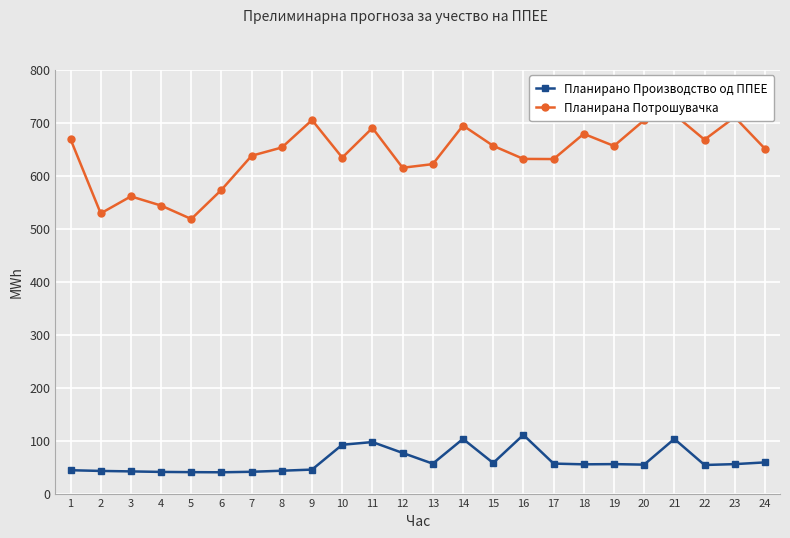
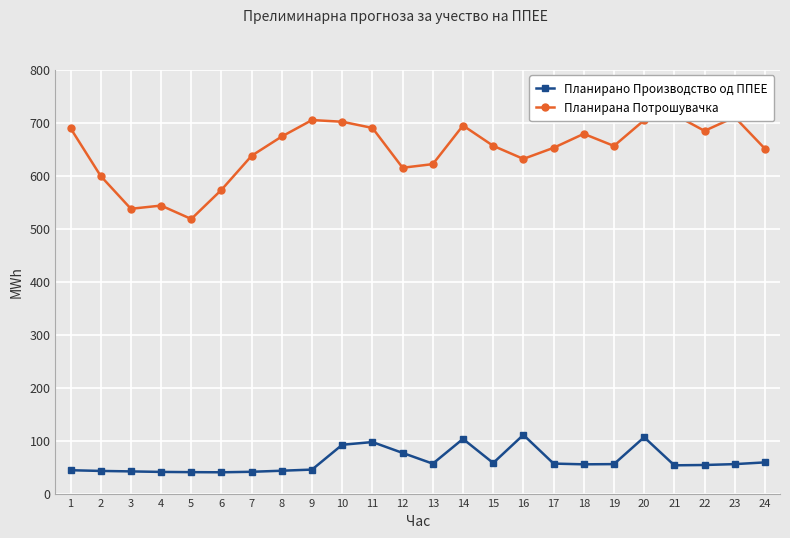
Планирана Потрошувачка, 1: 670 -> 690
Планирана Потрошувачка, 2: 530 -> 600
Планирана Потрошувачка, 3: 560 -> 540
Планирана Потрошувачка, 8: 650 -> 670
Планирана Потрошувачка, 10: 630 -> 700
Планирана Потрошувачка, 17: 630 -> 650
Планирано Производство од ППЕЕ, 20: 50 -> 110
Планирано Производство од ППЕЕ, 21: 100 -> 50
Планирана Потрошувачка, 22: 670 -> 680
